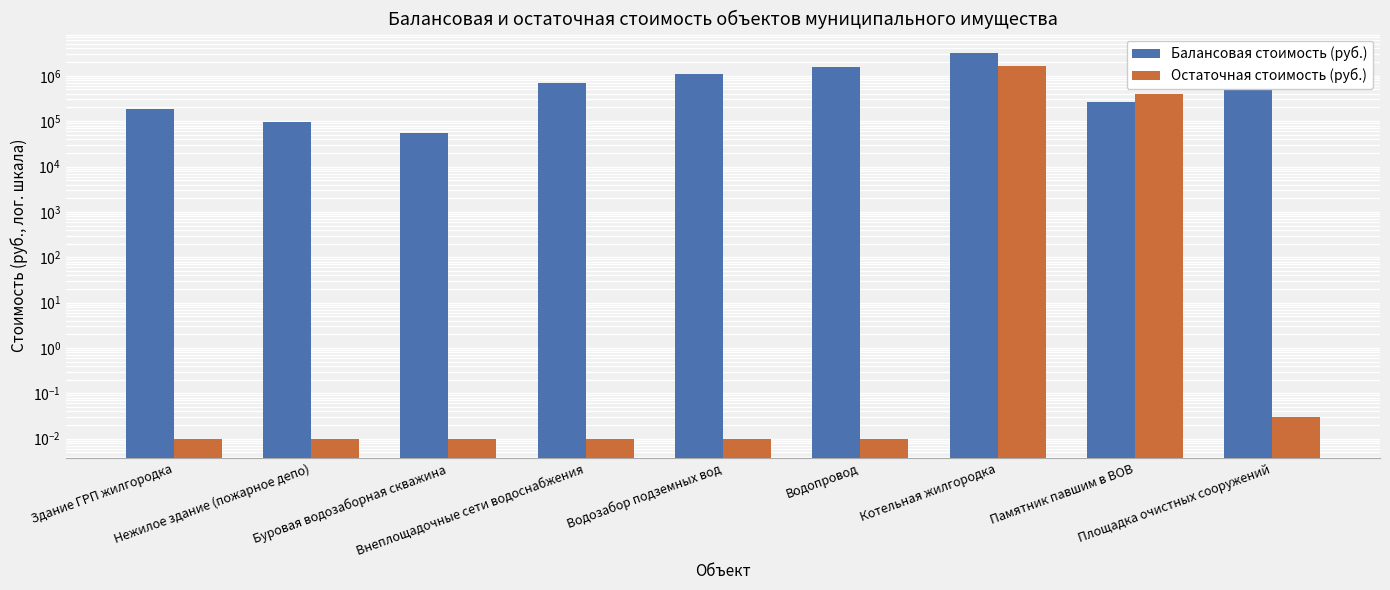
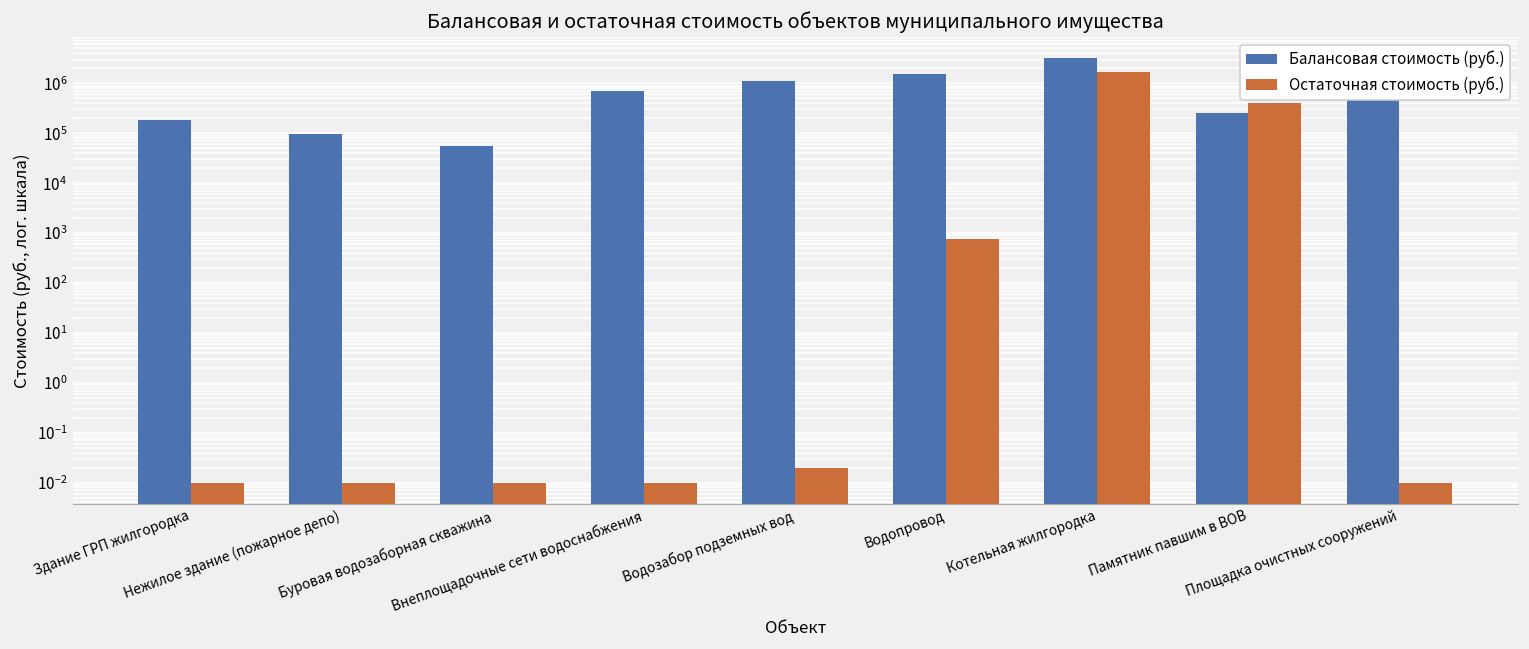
Остаточная стоимость (руб.), Водозабор подземных вод: 0.01 -> 0.02
Остаточная стоимость (руб.), Водопровод: 0.01 -> 800
Остаточная стоимость (руб.), Площадка очистных сооружений: 0.03 -> 0.01
